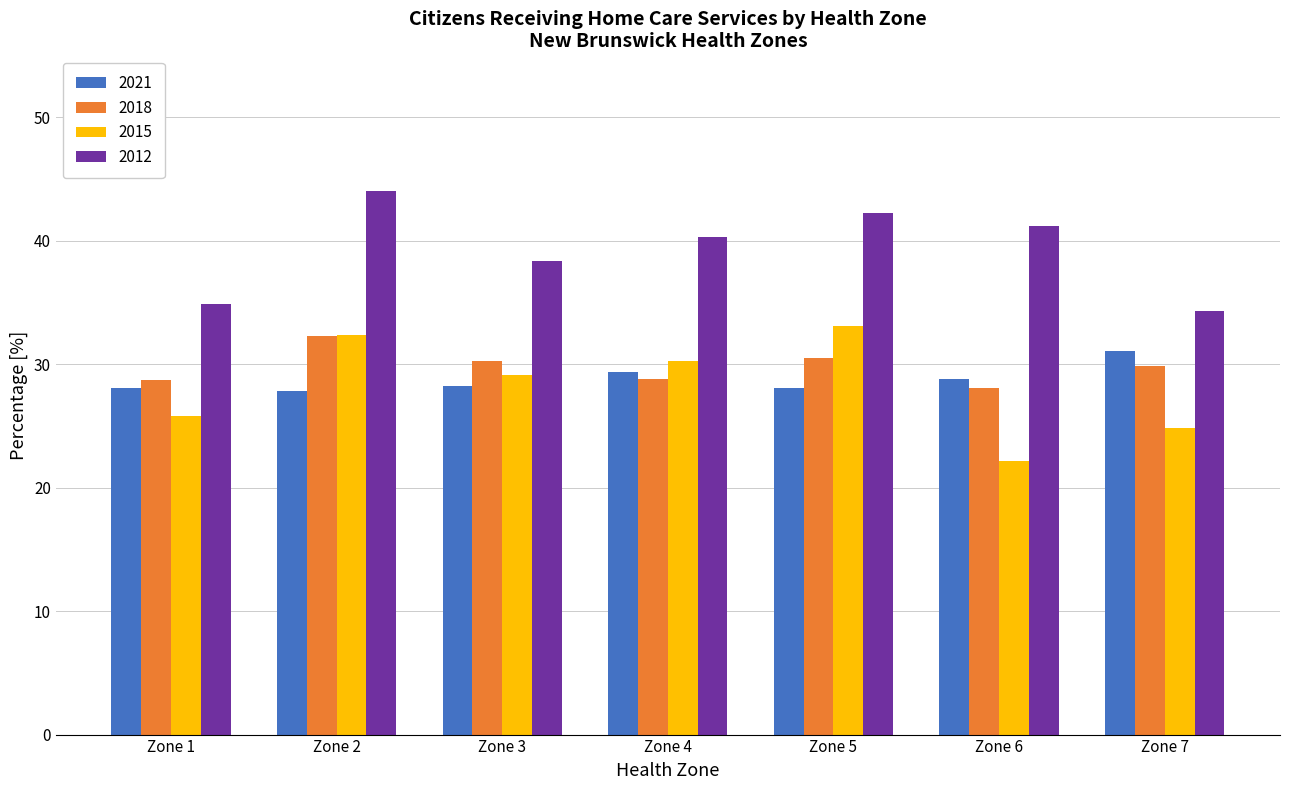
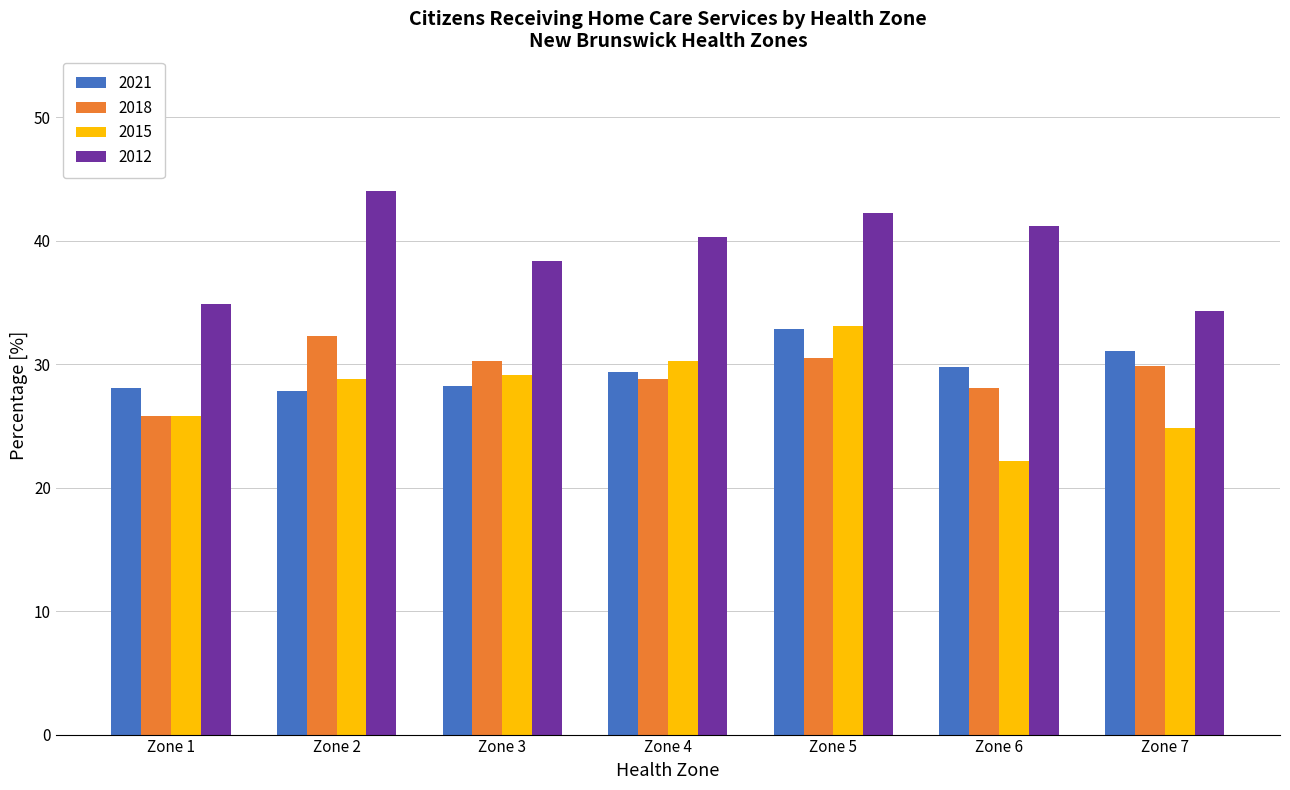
2018, Zone 1: 28.7 -> 25.8
2015, Zone 2: 32.3 -> 28.8
2021, Zone 5: 28.0 -> 32.8
2021, Zone 6: 28.8 -> 29.7
